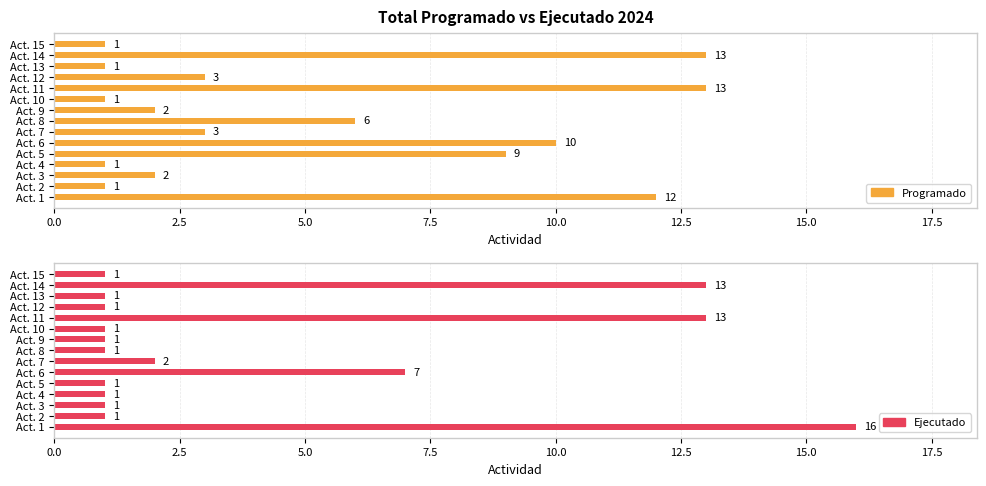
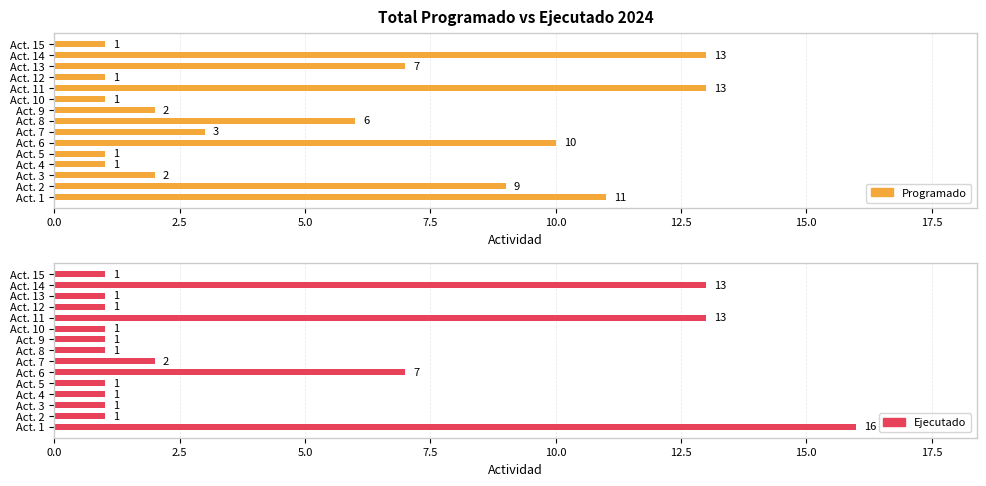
Total Programado vs Ejecutado 2024, Act. 13: 1 -> 7
Total Programado vs Ejecutado 2024, Act. 12: 3 -> 1
Total Programado vs Ejecutado 2024, Act. 5: 9 -> 1
Total Programado vs Ejecutado 2024, Act. 2: 1 -> 9
Total Programado vs Ejecutado 2024, Act. 1: 12 -> 11
